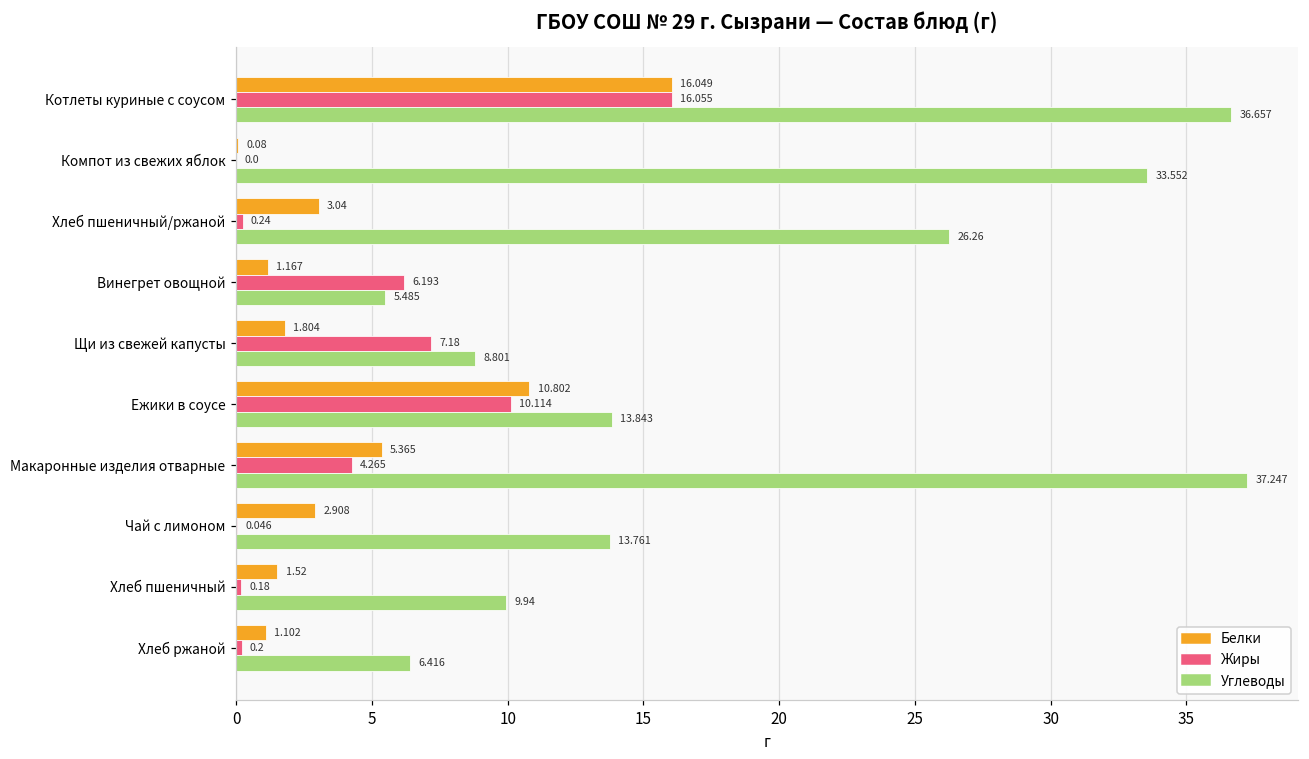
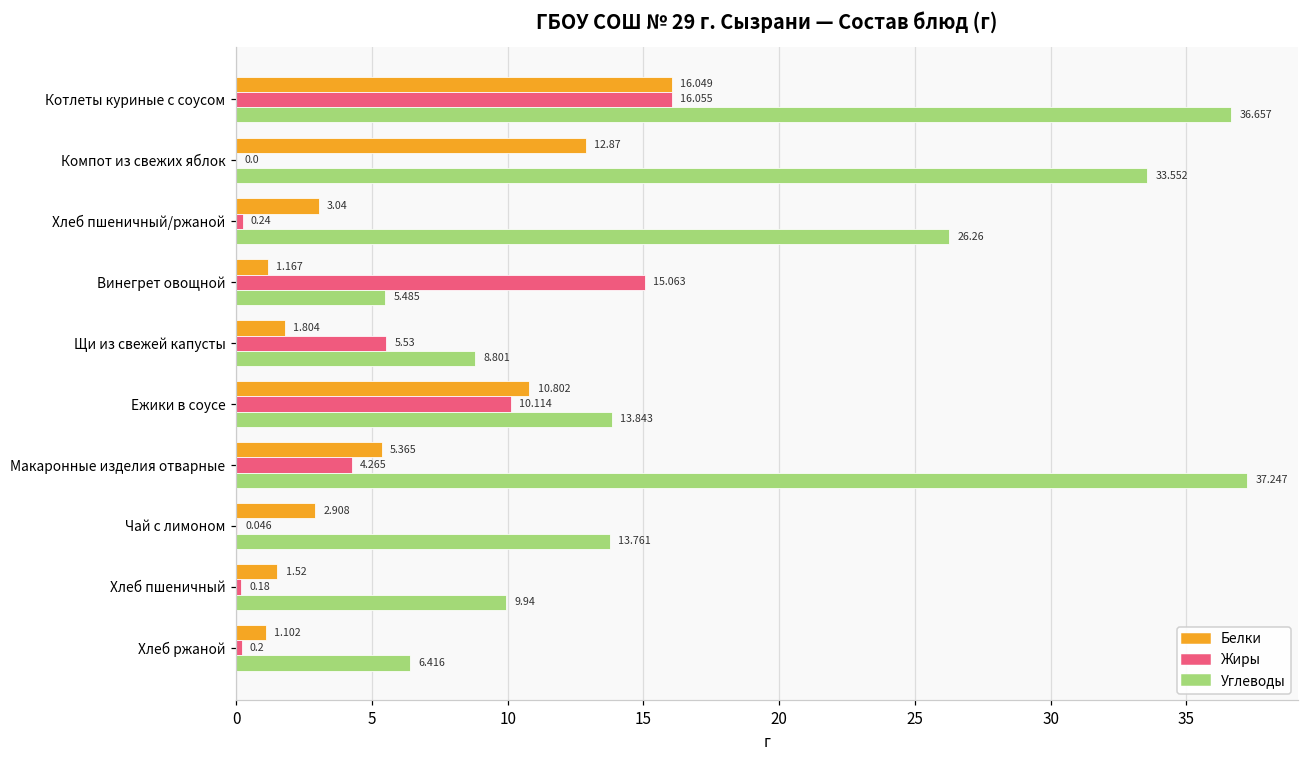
Белки, Компот из свежих яблок: 0.08 -> 12.87
Жиры, Винегрет овощной: 6.193 -> 15.063
Жиры, Щи из свежей капусты: 7.18 -> 5.53
